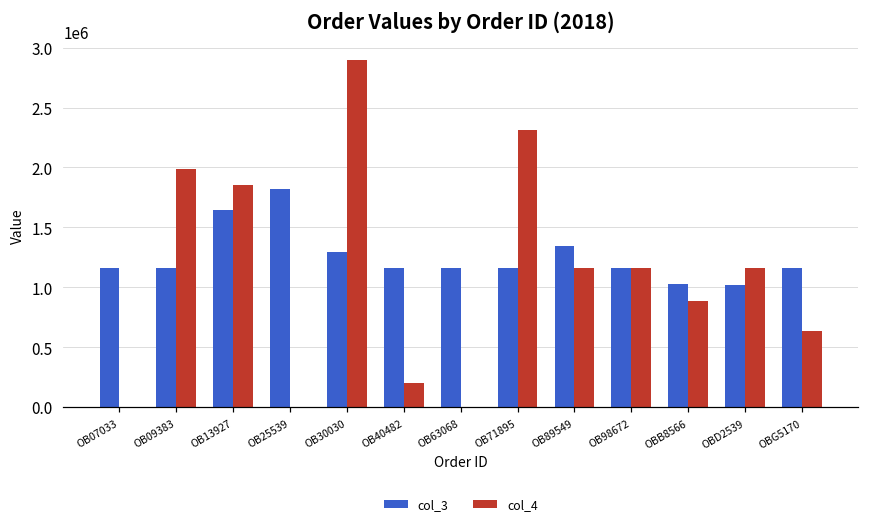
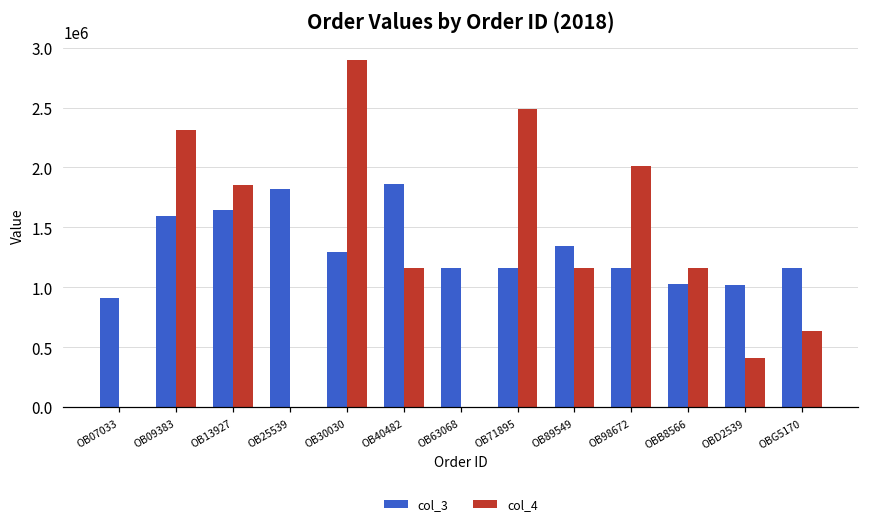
col_3, OB07033: 1160000 -> 910000
col_3, OB09383: 1160000 -> 1600000
col_4, OB09383: 1990000 -> 2320000
col_3, OB40482: 1160000 -> 1860000
col_4, OB40482: 200000 -> 1160000
col_4, OB71895: 2320000 -> 2490000
col_4, OB98672: 1160000 -> 2010000
col_4, OBB8566: 880000 -> 1160000
col_4, OBD2539: 1160000 -> 410000
